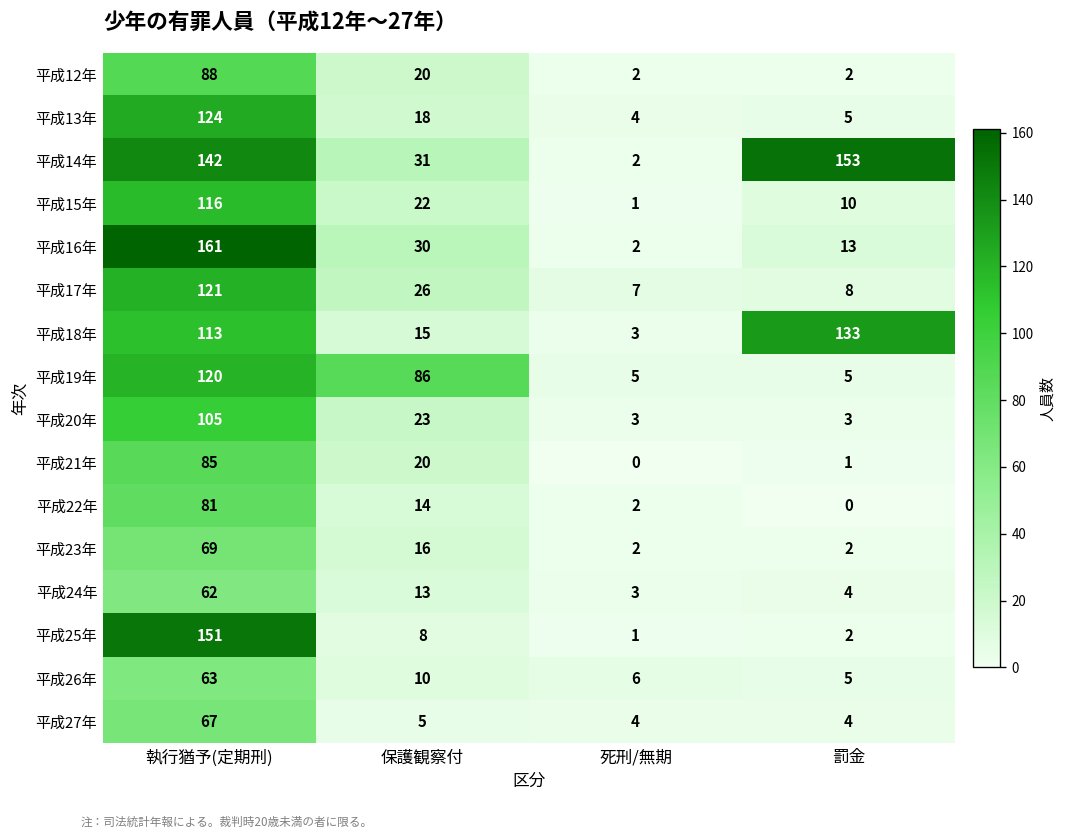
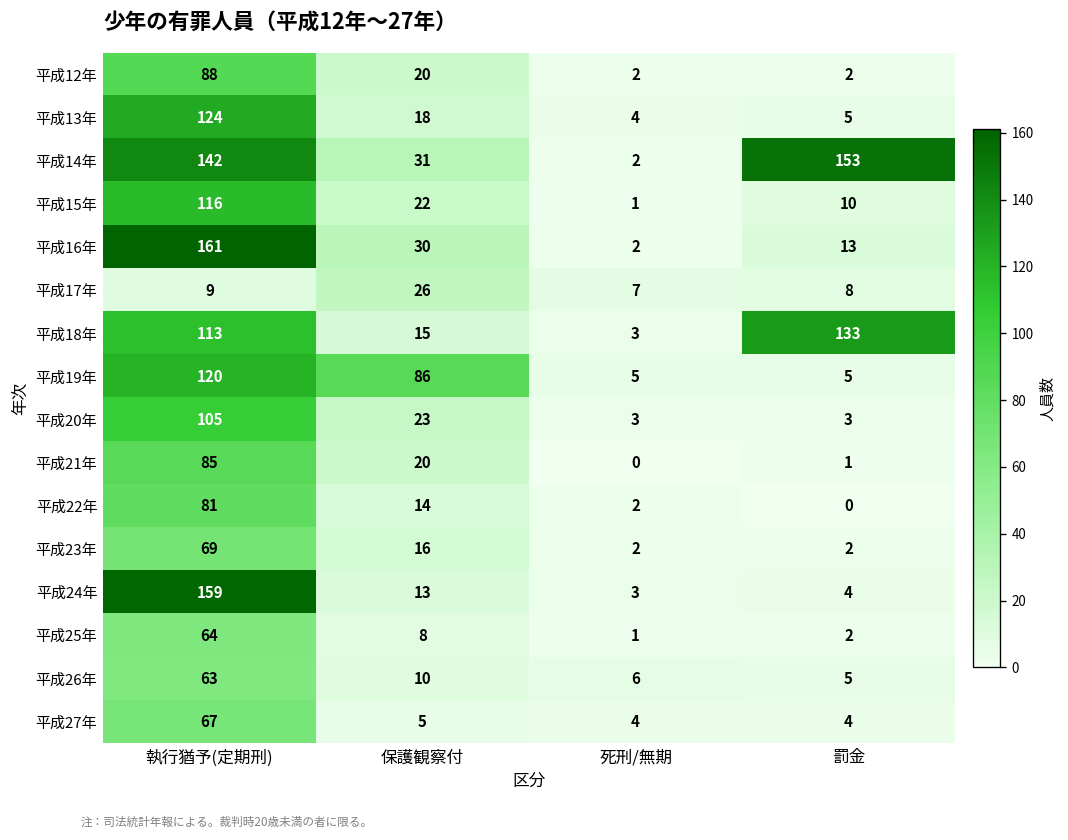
平成17年, 執行猶予(定期刑): 121 -> 9
平成24年, 執行猶予(定期刑): 62 -> 159
平成25年, 執行猶予(定期刑): 151 -> 64
